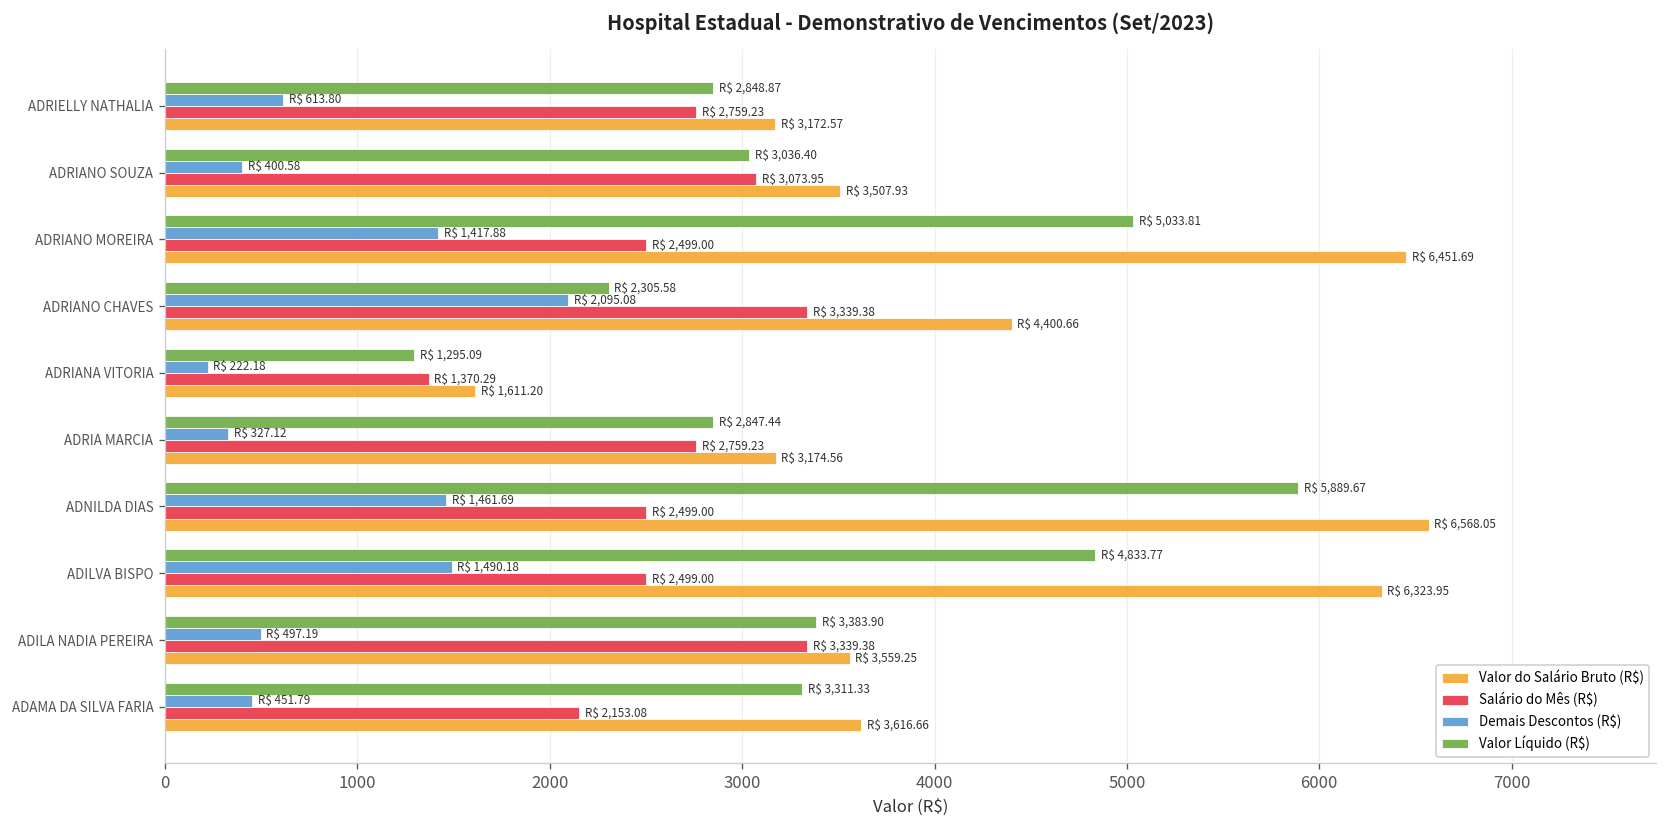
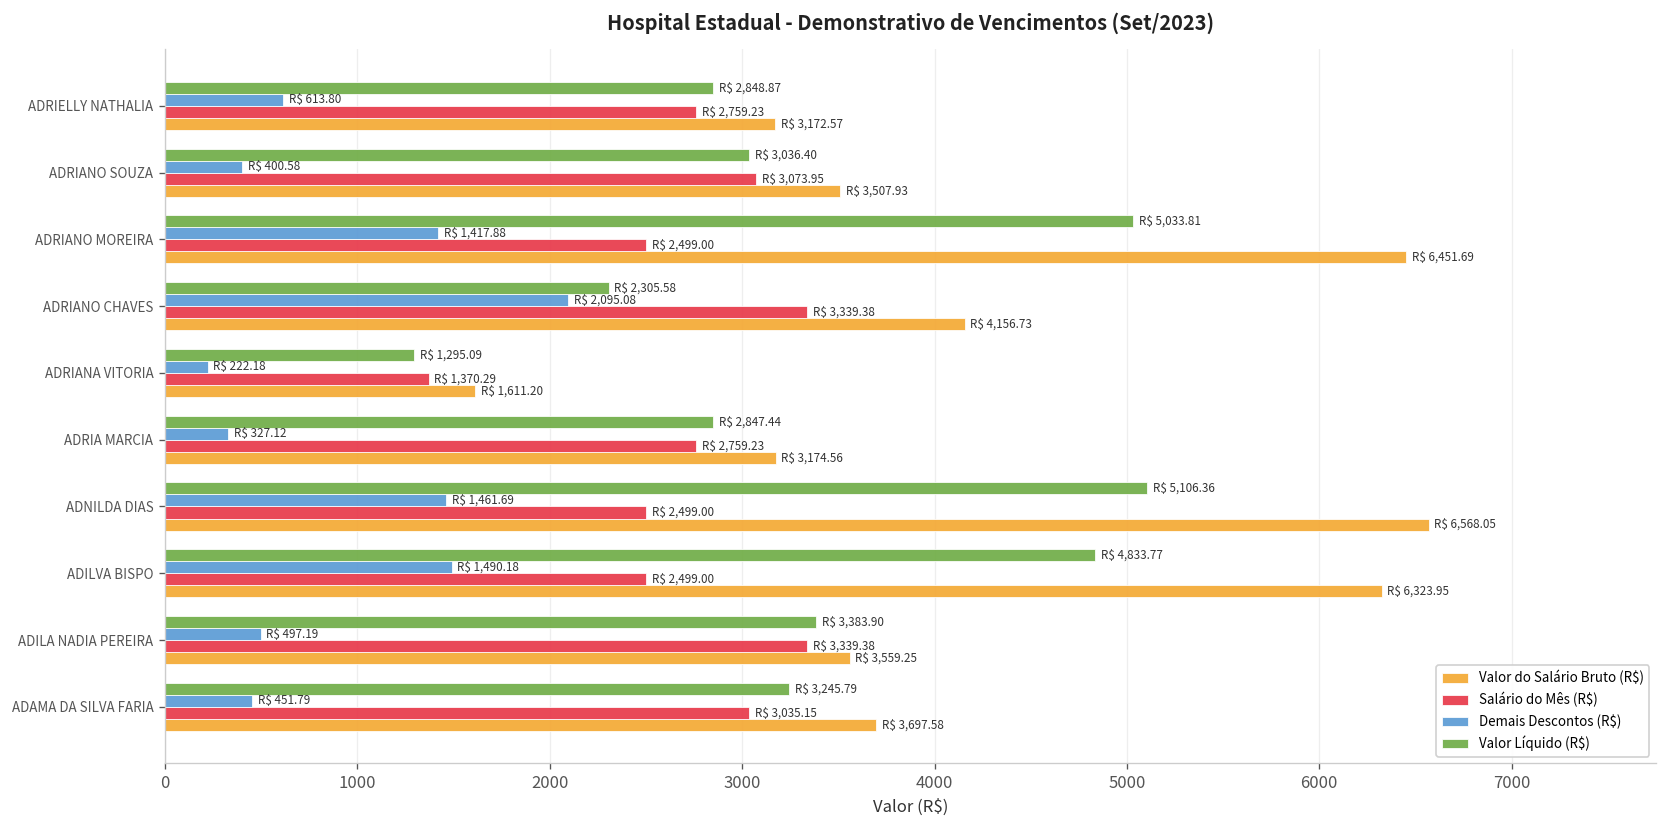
Valor do Salário Bruto (R$), ADRIANO CHAVES: 4,400.66 -> 4,156.73
Valor Líquido (R$), ADNILDA DIAS: 5,889.67 -> 5,106.36
Valor Líquido (R$), ADAMA DA SILVA FARIA: 3,311.33 -> 3,245.79
Salário do Mês (R$), ADAMA DA SILVA FARIA: 2,153.08 -> 3,035.15
Valor do Salário Bruto (R$), ADAMA DA SILVA FARIA: 3,616.66 -> 3,697.58
